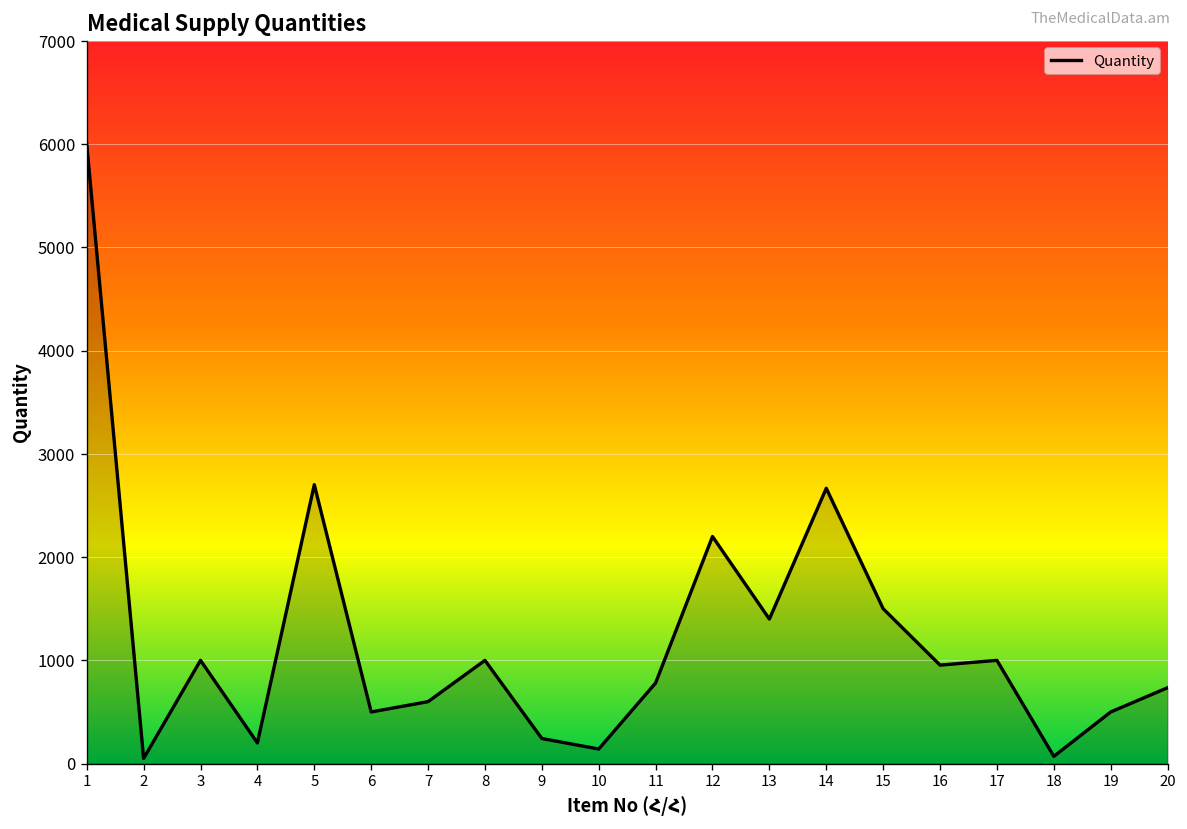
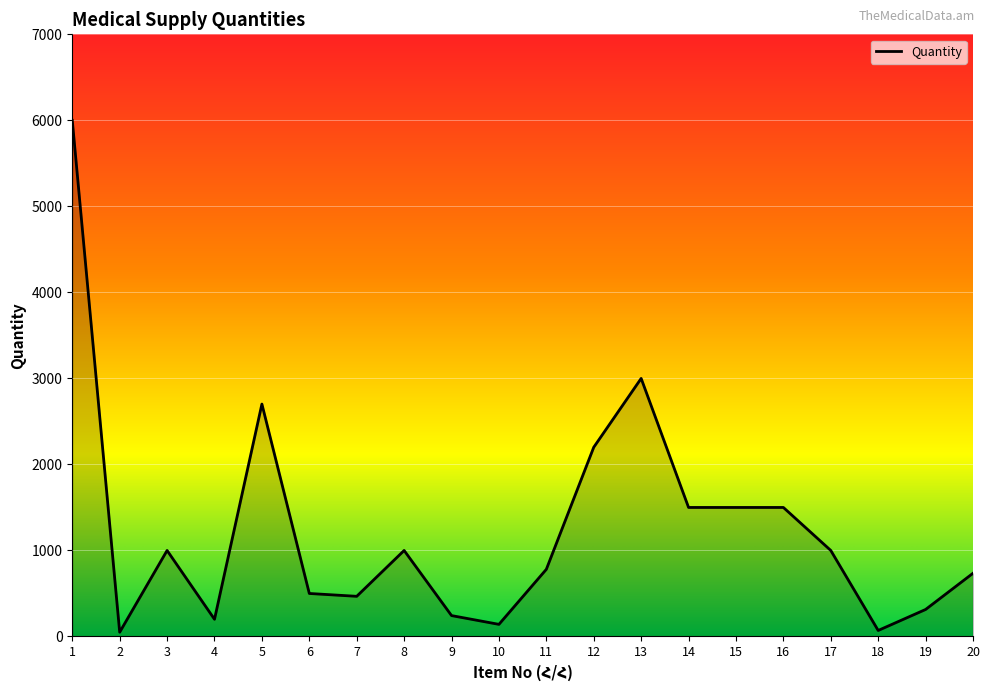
7: 600 -> 500
13: 1400 -> 3000
14: 2700 -> 1500
16: 1000 -> 1500
19: 500 -> 300
